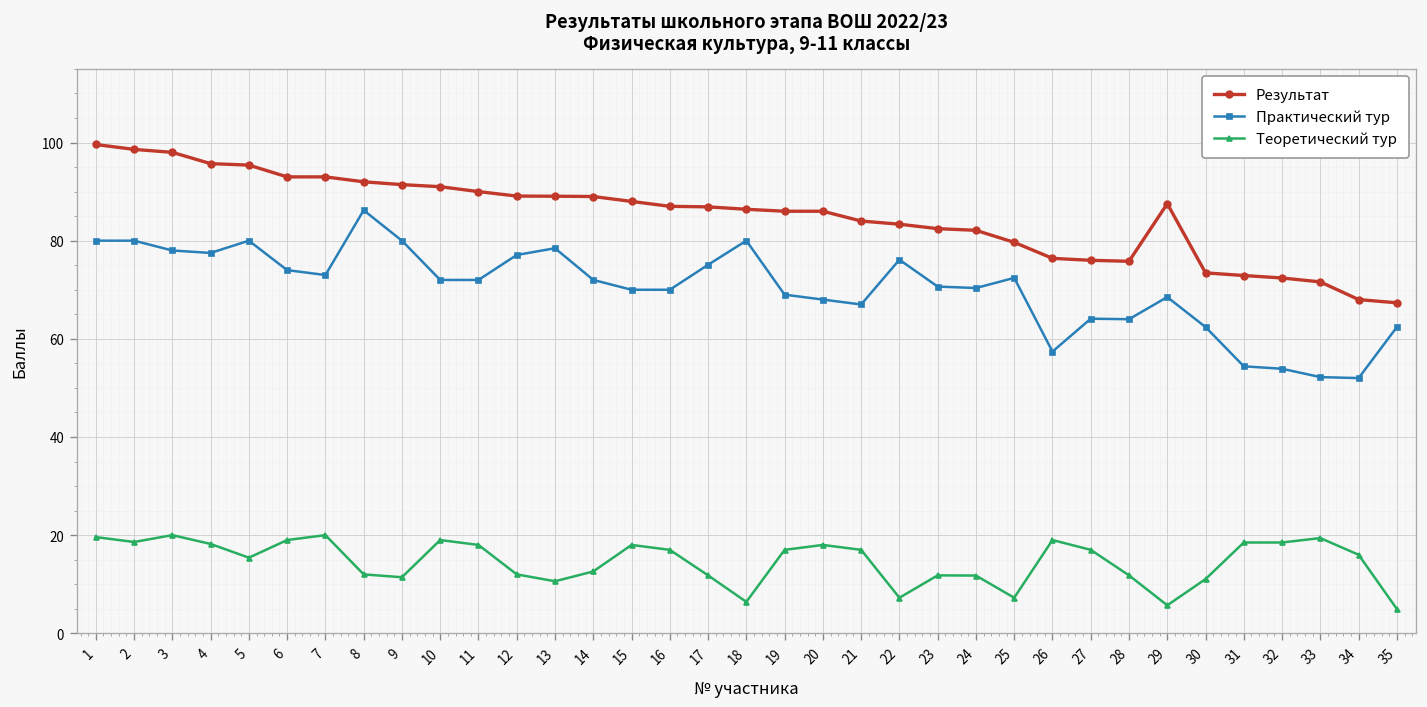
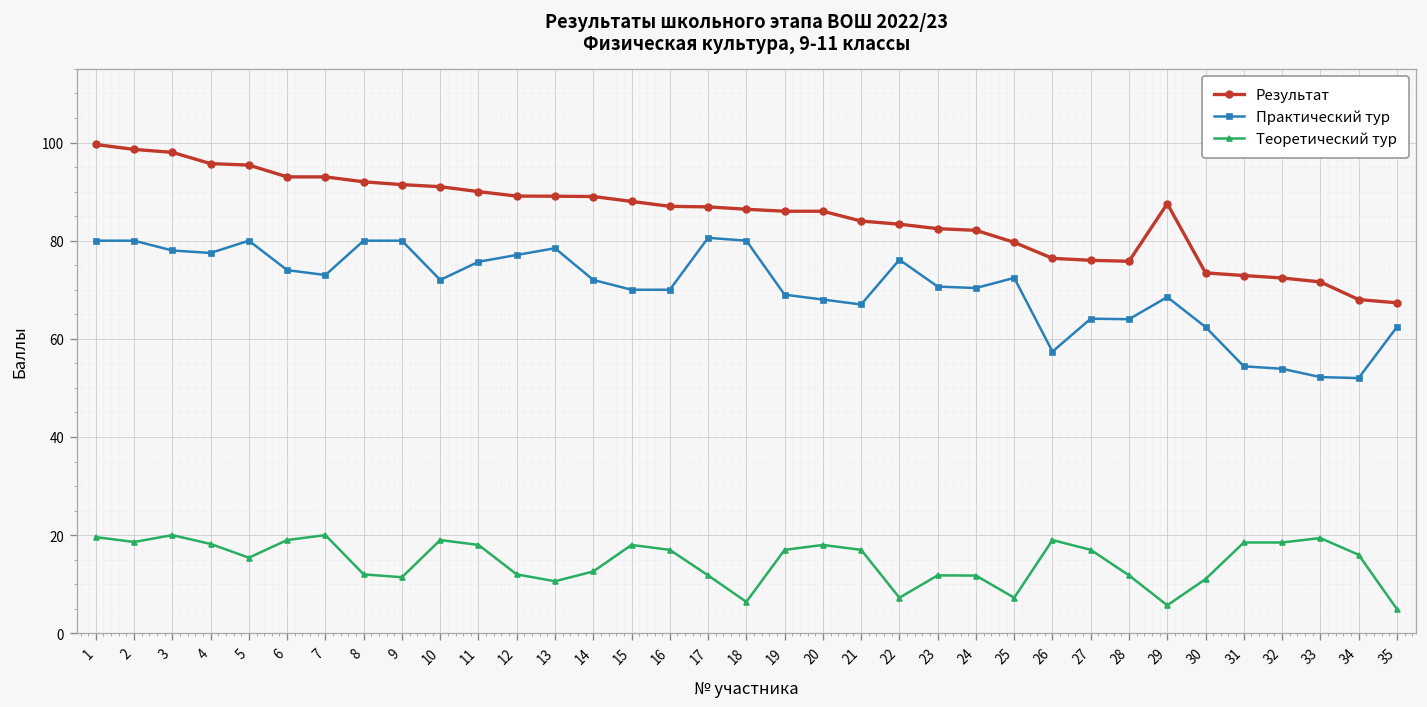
Практический тур, 8: 86 -> 80
Практический тур, 11: 72 -> 76
Практический тур, 17: 75 -> 81
